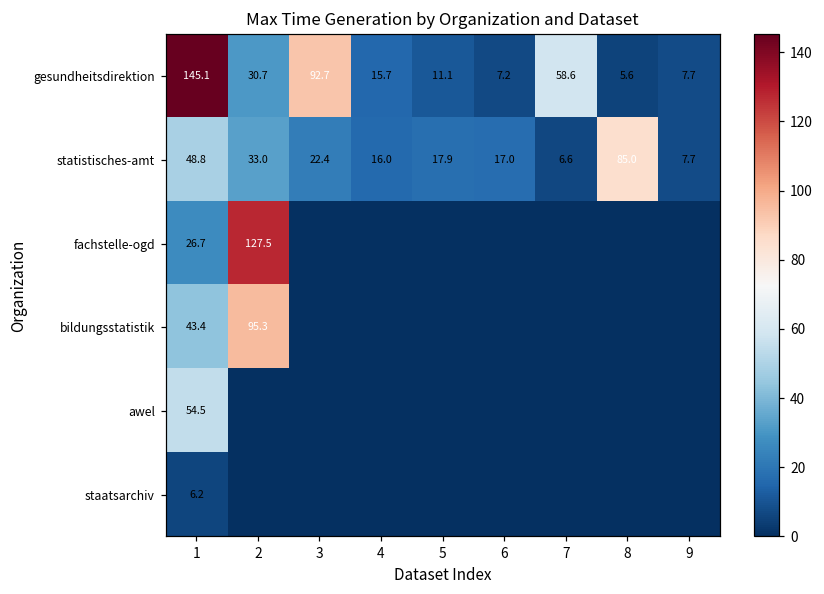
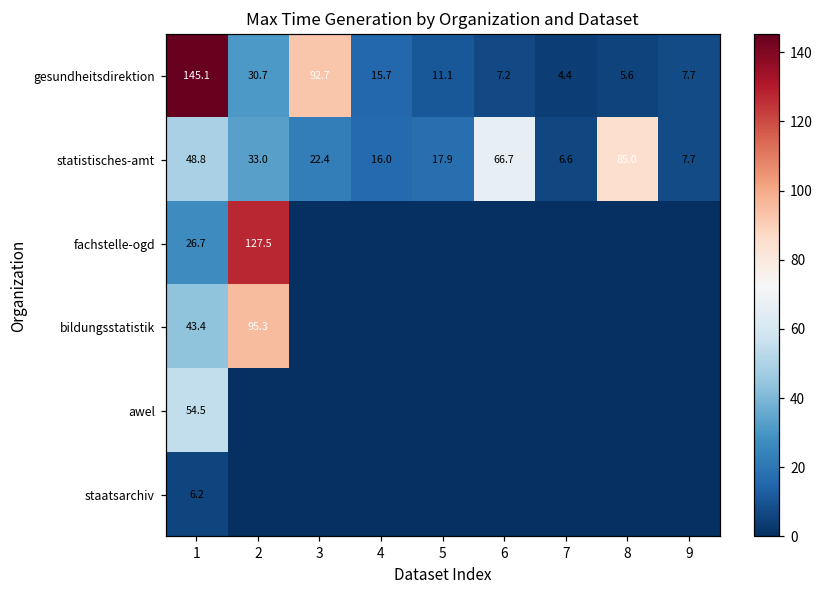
gesundheitsdirektion, 7: 58.6 -> 4.4
statistisches-amt, 6: 17.0 -> 66.7
